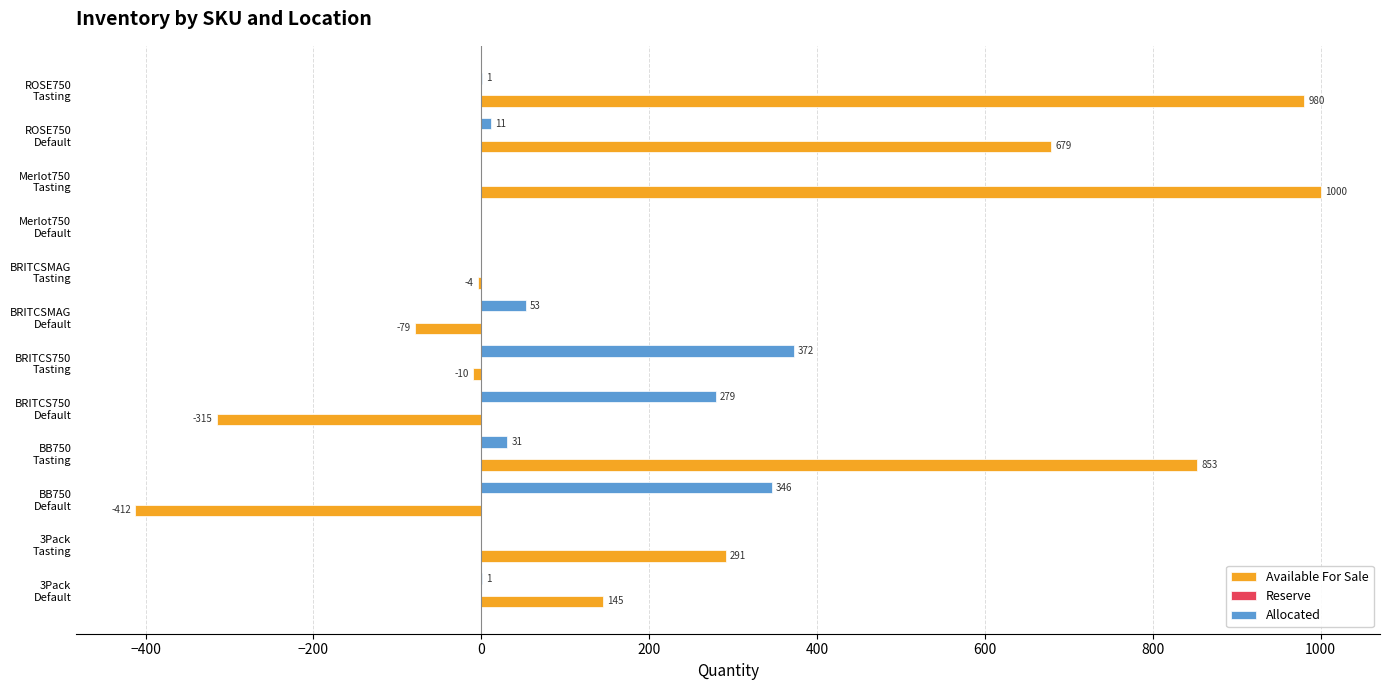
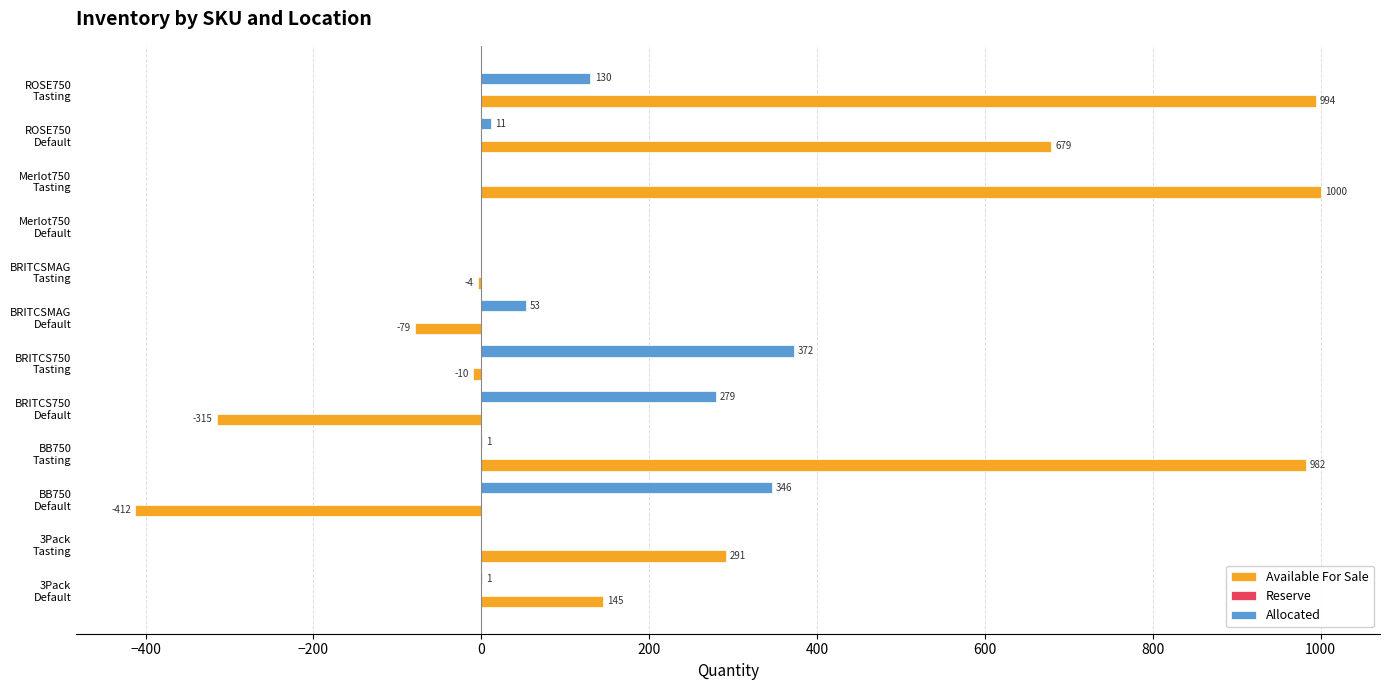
Allocated, ROSE750 Tasting: 1 -> 130
Available For Sale, ROSE750 Tasting: 980 -> 994
Allocated, BB750 Tasting: 31 -> 1
Available For Sale, BB750 Tasting: 853 -> 982
